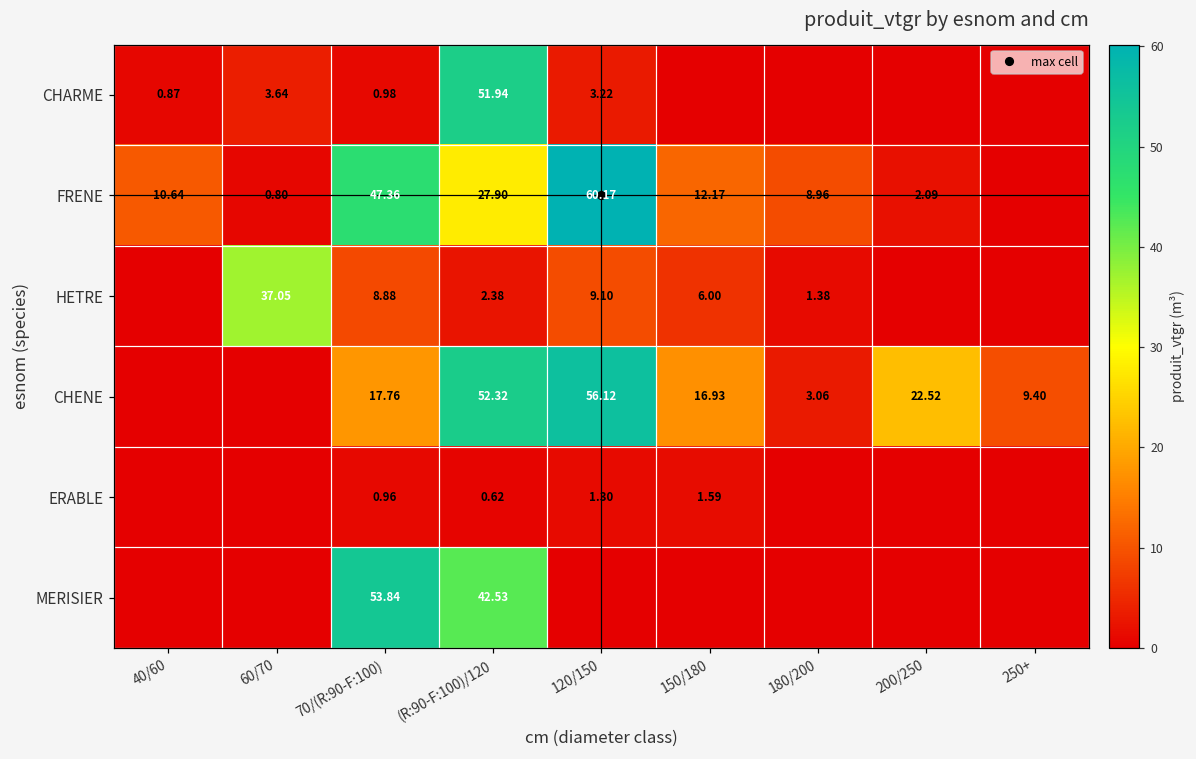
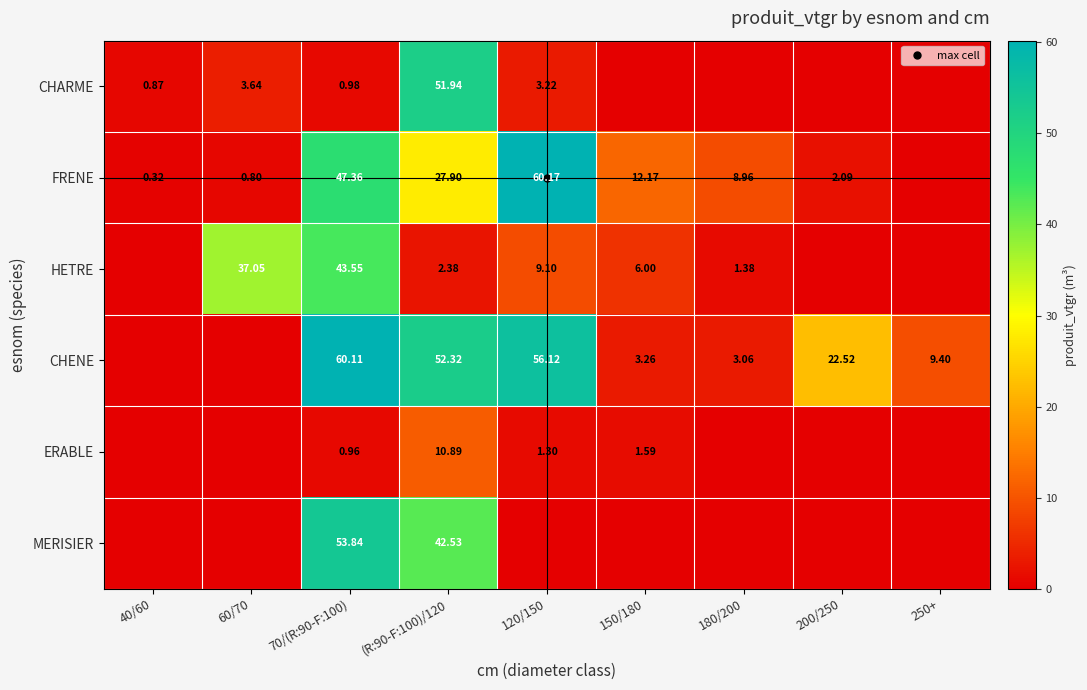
FRENE, 40/60: 10.64 -> 0.32
HETRE, 70/(R:90-F:100): 8.88 -> 43.55
CHENE, 70/(R:90-F:100): 17.76 -> 60.11
CHENE, 150/180: 16.93 -> 3.26
ERABLE, (R:90-F:100)/120: 0.62 -> 10.89
